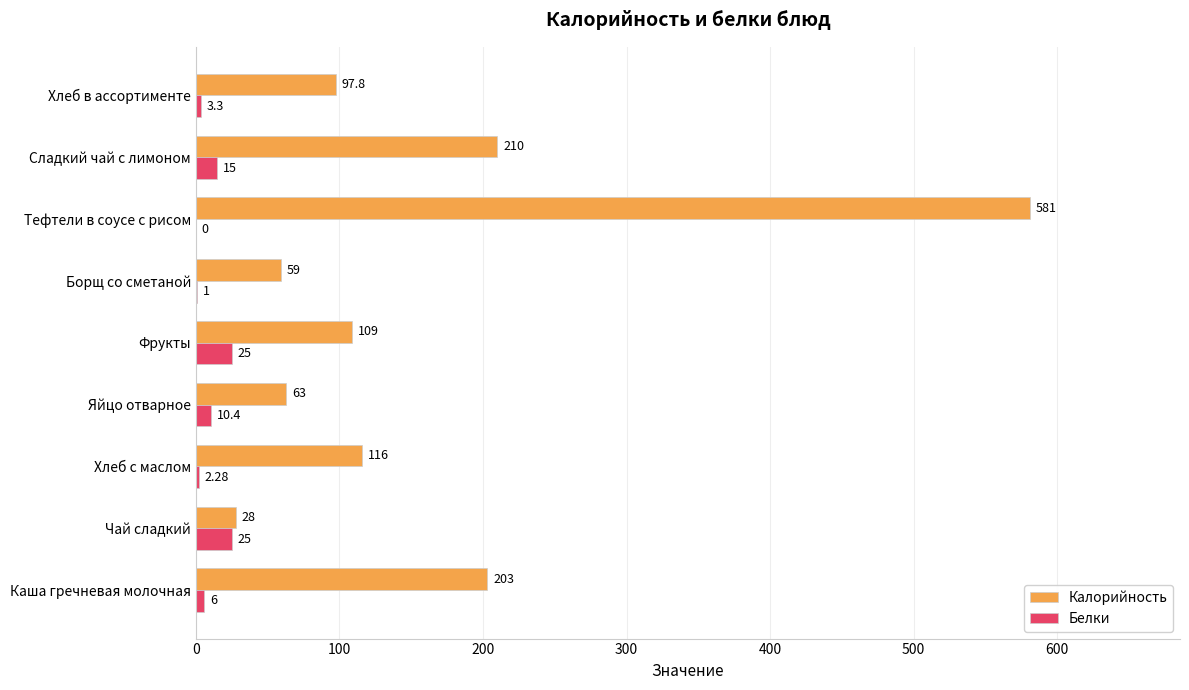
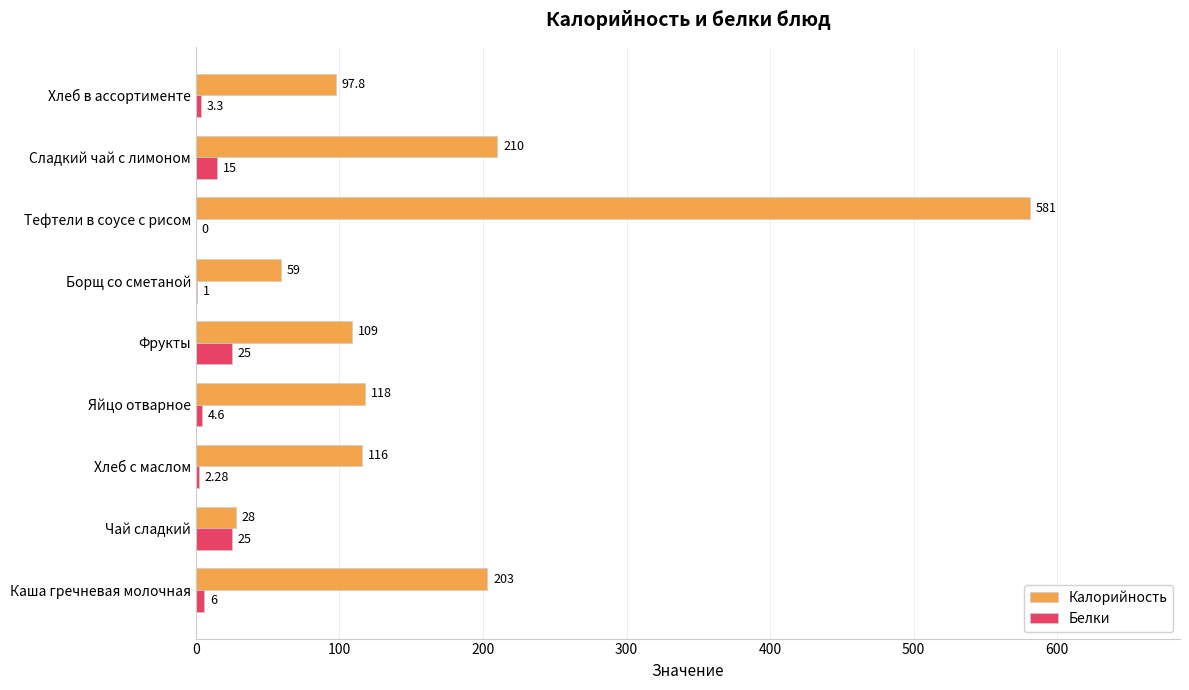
Калорийность, Яйцо отварное: 63 -> 118
Белки, Яйцо отварное: 10.4 -> 4.6
